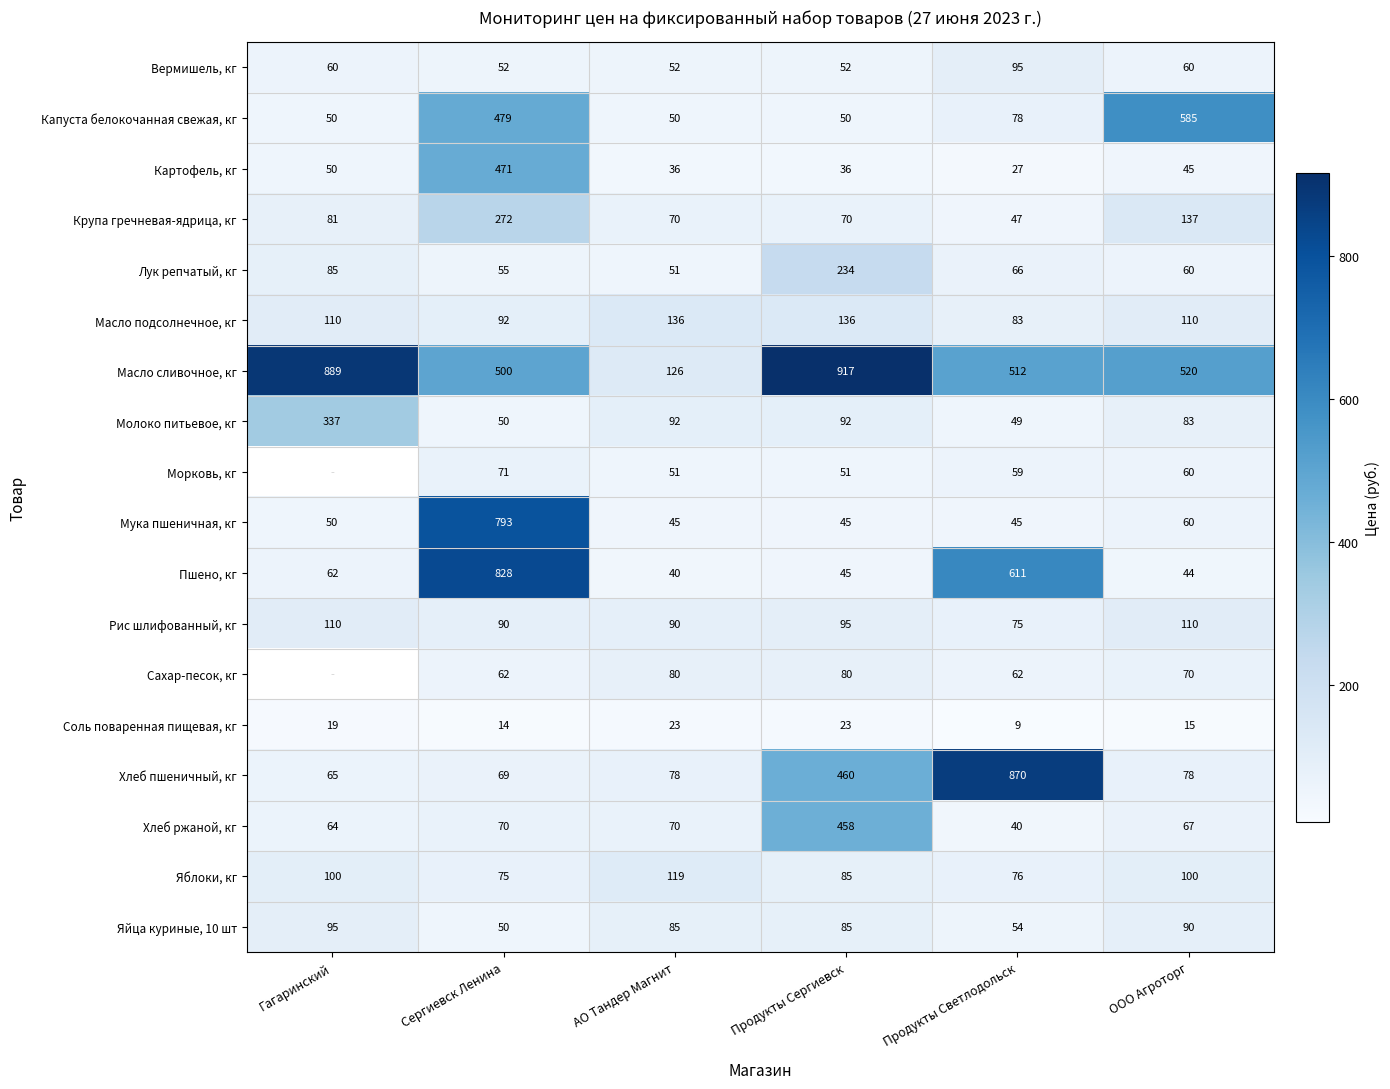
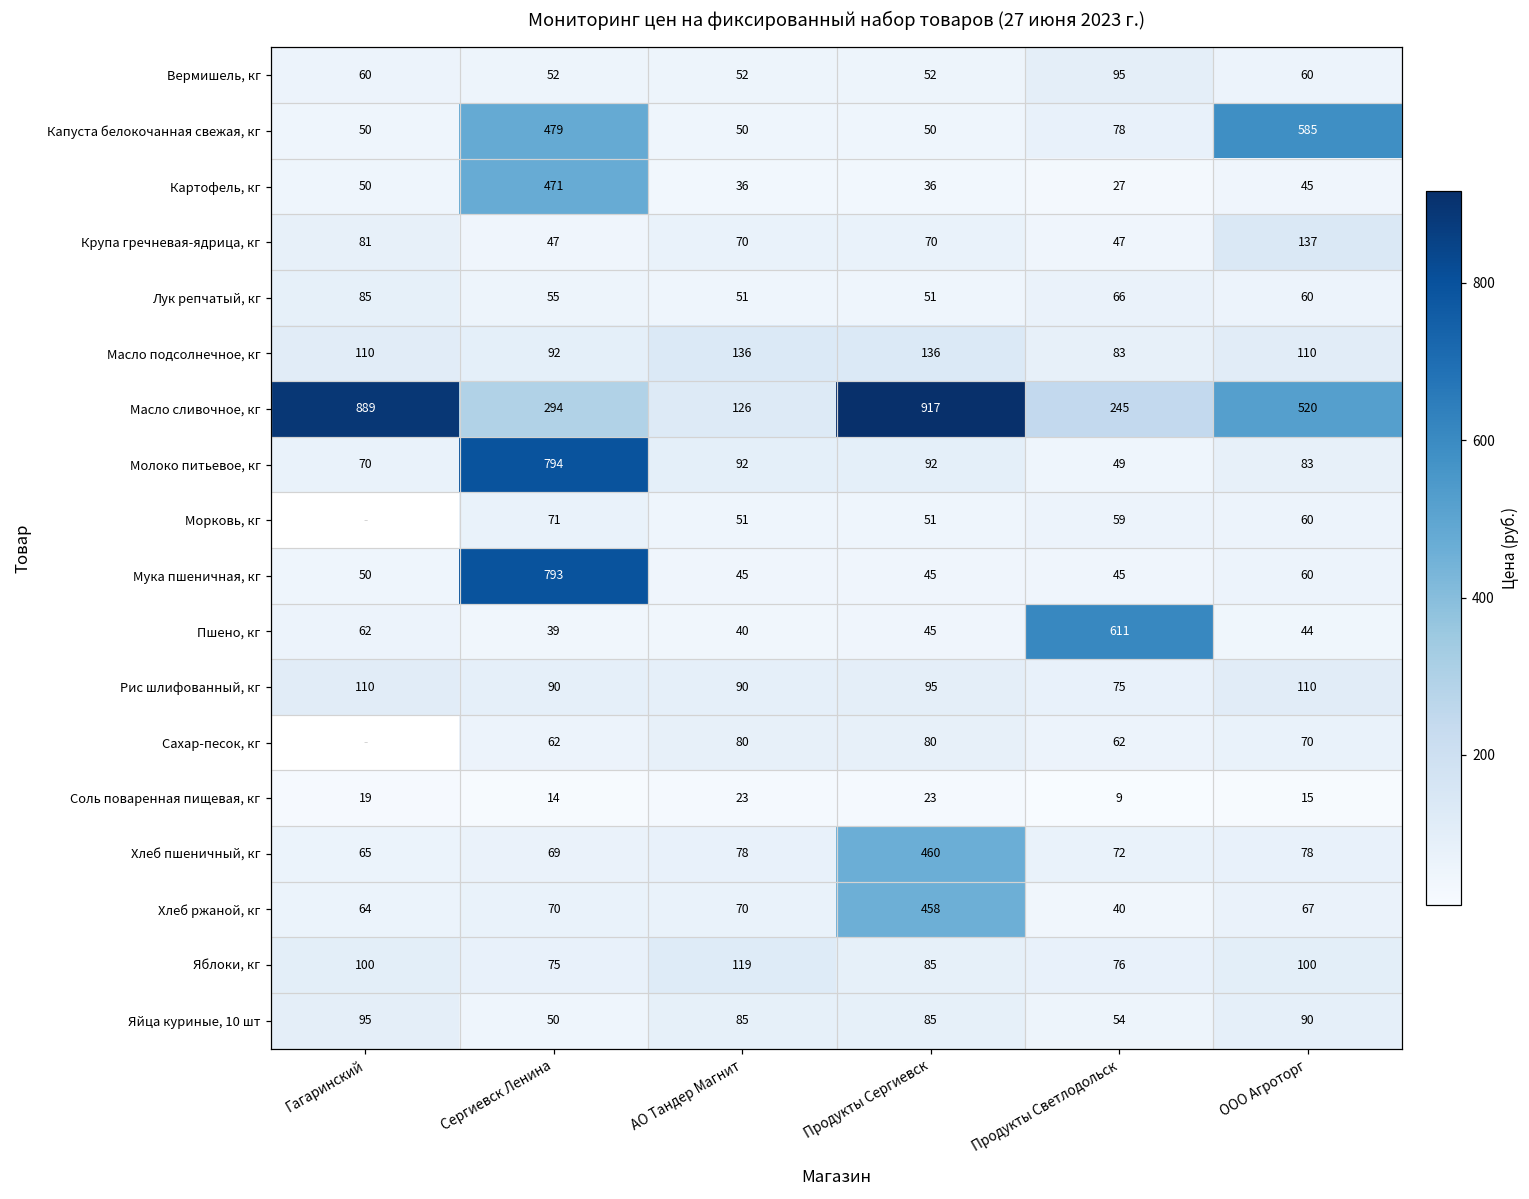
Крупа гречневая-ядрица, кг, Сергиевск Ленина: 272 -> 47
Лук репчатый, кг, Продукты Сергиевск: 234 -> 51
Масло сливочное, кг, Сергиевск Ленина: 500 -> 294
Масло сливочное, кг, Продукты Светлодольск: 512 -> 245
Молоко питьевое, кг, Гагаринский: 337 -> 70
Молоко питьевое, кг, Сергиевск Ленина: 50 -> 794
Пшено, кг, Сергиевск Ленина: 828 -> 39
Хлеб пшеничный, кг, Продукты Светлодольск: 870 -> 72
